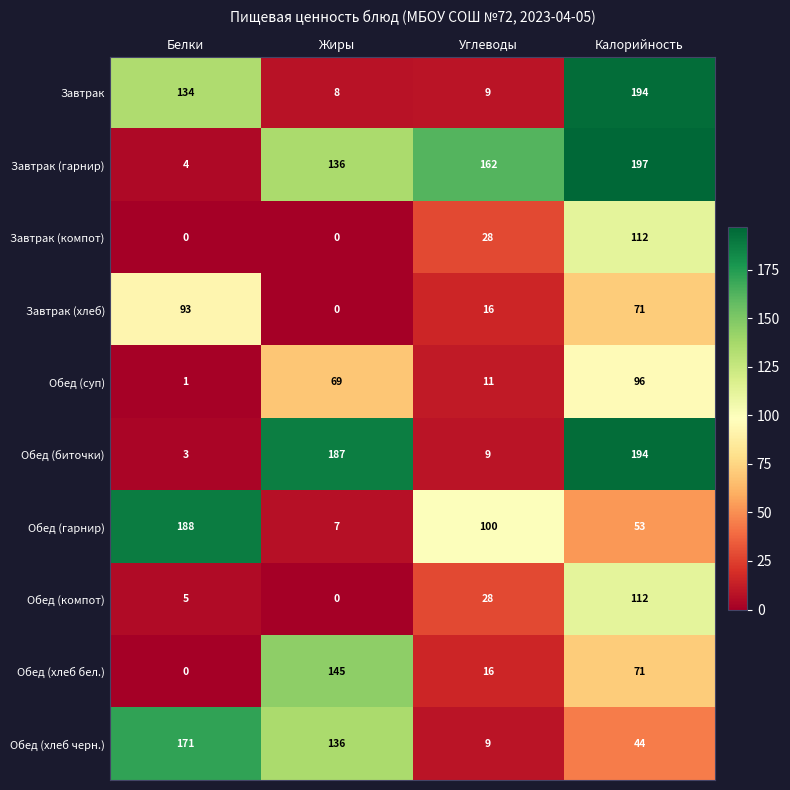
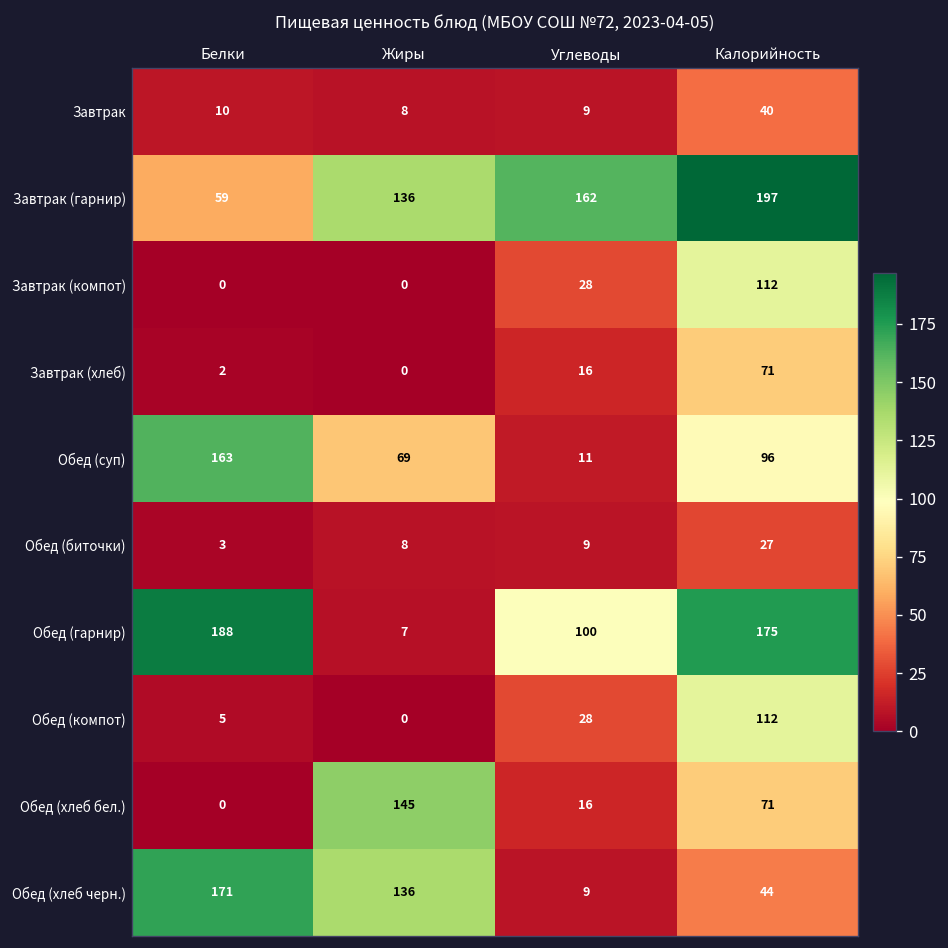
Завтрак, Белки: 134 -> 10
Завтрак, Калорийность: 194 -> 40
Завтрак (гарнир), Белки: 4 -> 59
Завтрак (хлеб), Белки: 93 -> 2
Обед (суп), Белки: 1 -> 163
Обед (биточки), Жиры: 187 -> 8
Обед (биточки), Калорийность: 194 -> 27
Обед (гарнир), Калорийность: 53 -> 175
